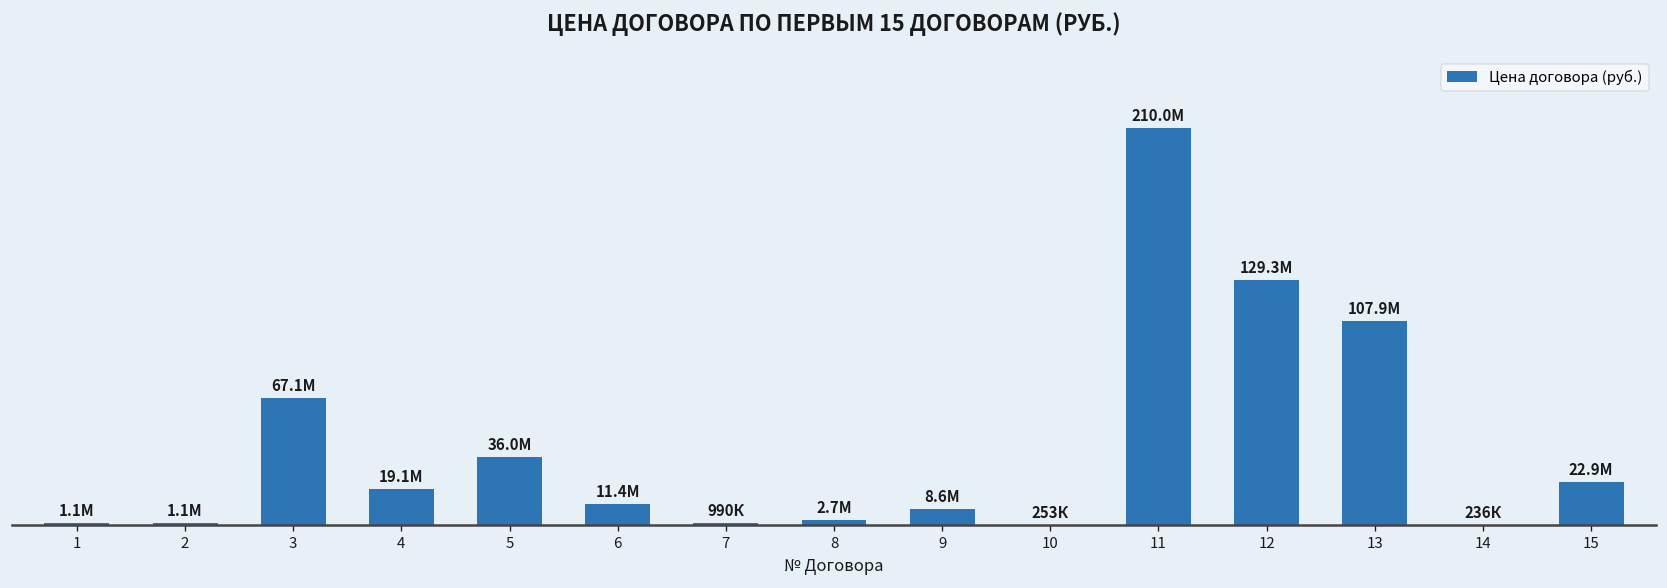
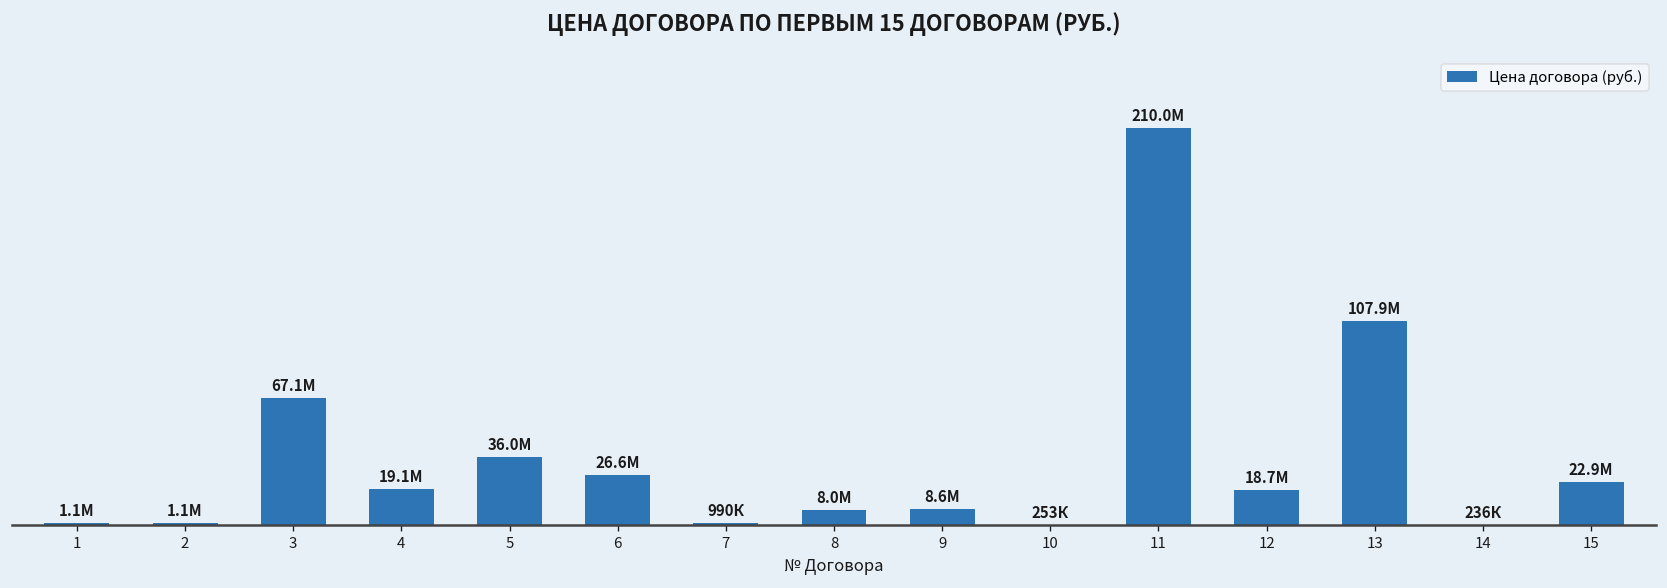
6: 11.4М -> 26.6М
8: 2.7М -> 8.0М
12: 129.3М -> 18.7М
